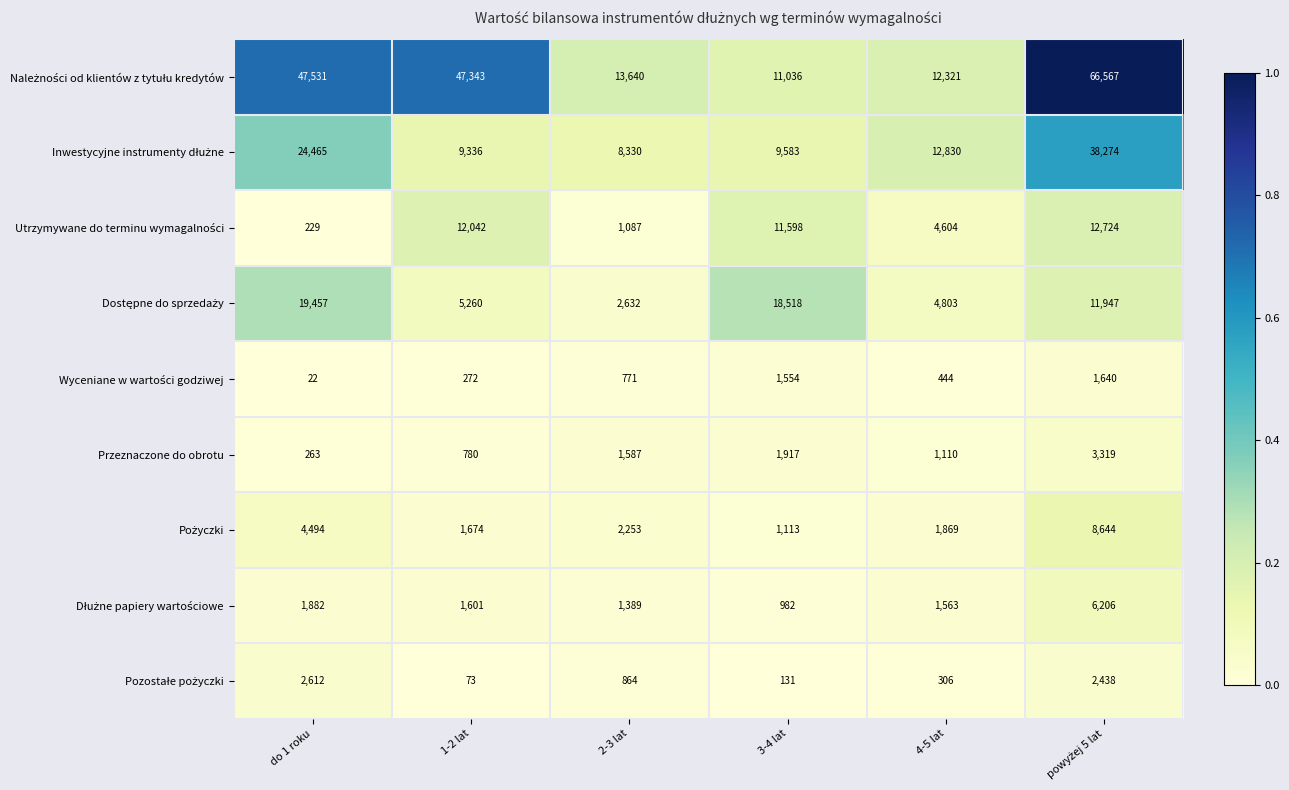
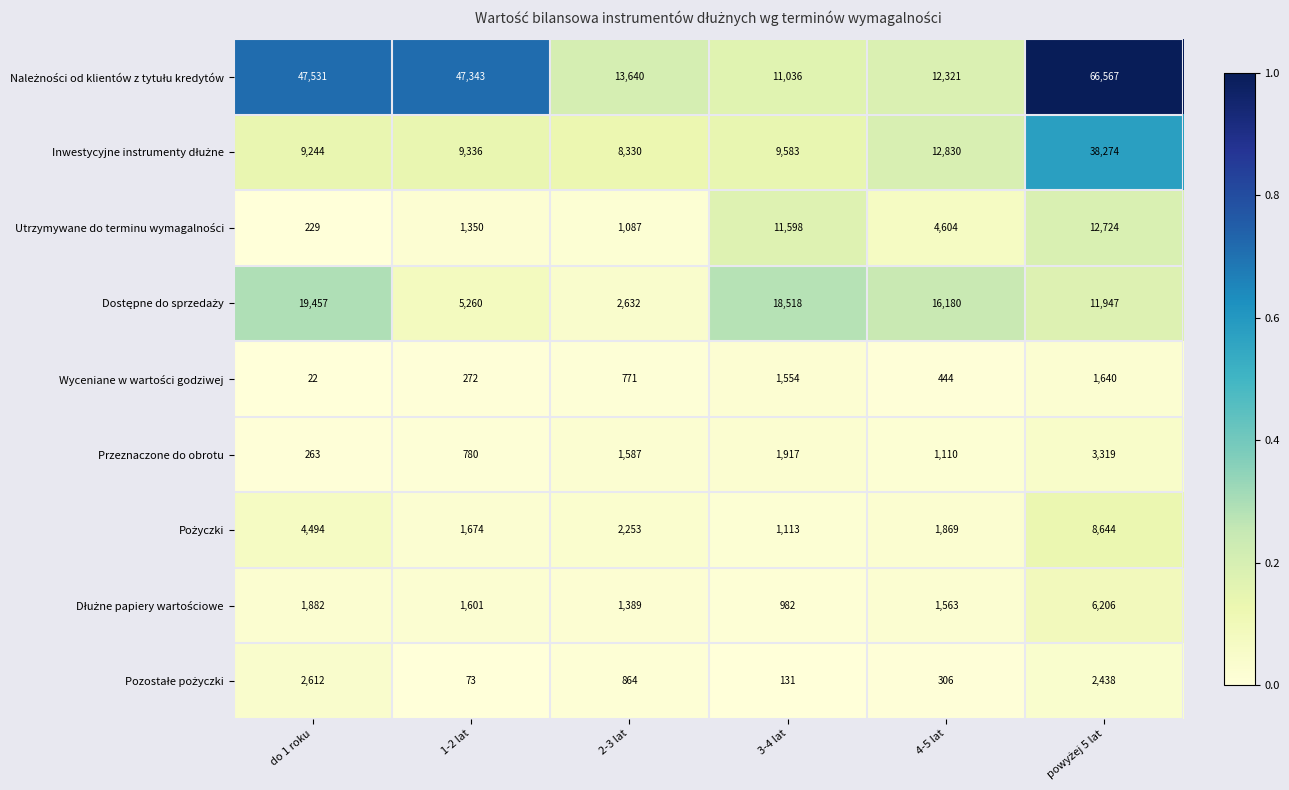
Inwestycyjne instrumenty dłużne, do 1 roku: 24,465 -> 9,244
Utrzymywane do terminu wymagalności, 1-2 lat: 12,042 -> 1,350
Dostępne do sprzedaży, 4-5 lat: 4,803 -> 16,180
